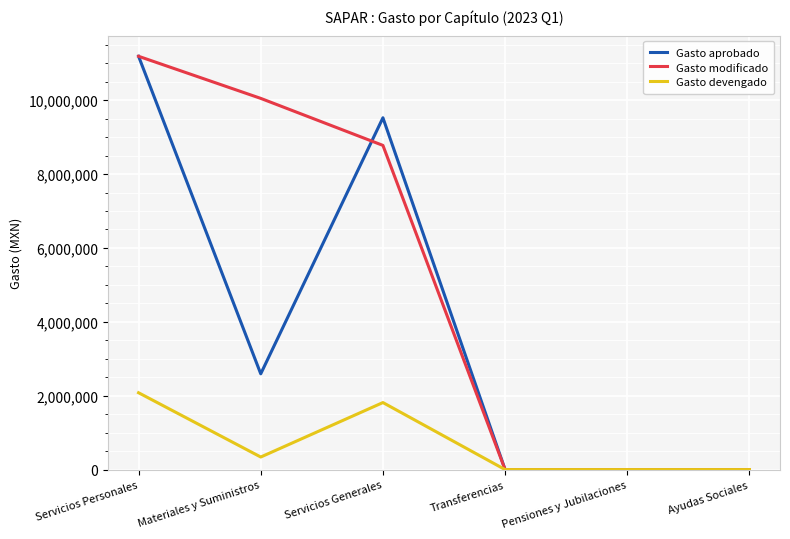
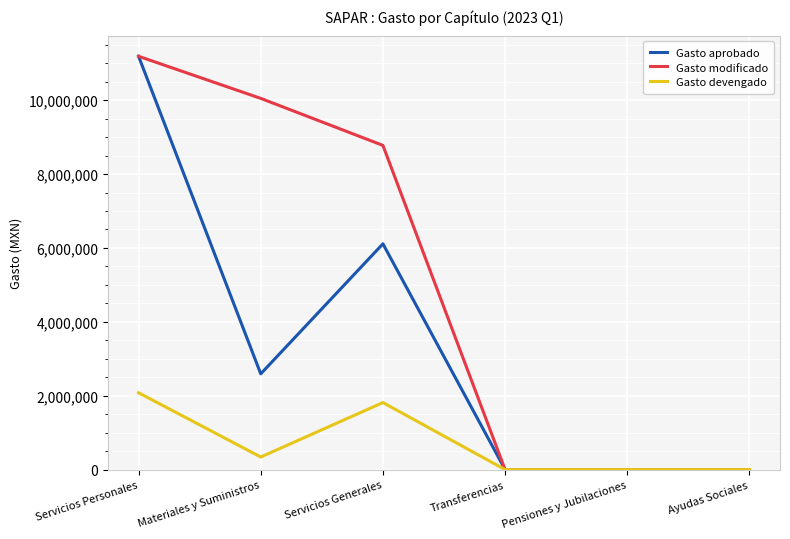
Gasto aprobado, Servicios Generales: 9,500,000 -> 6,100,000
